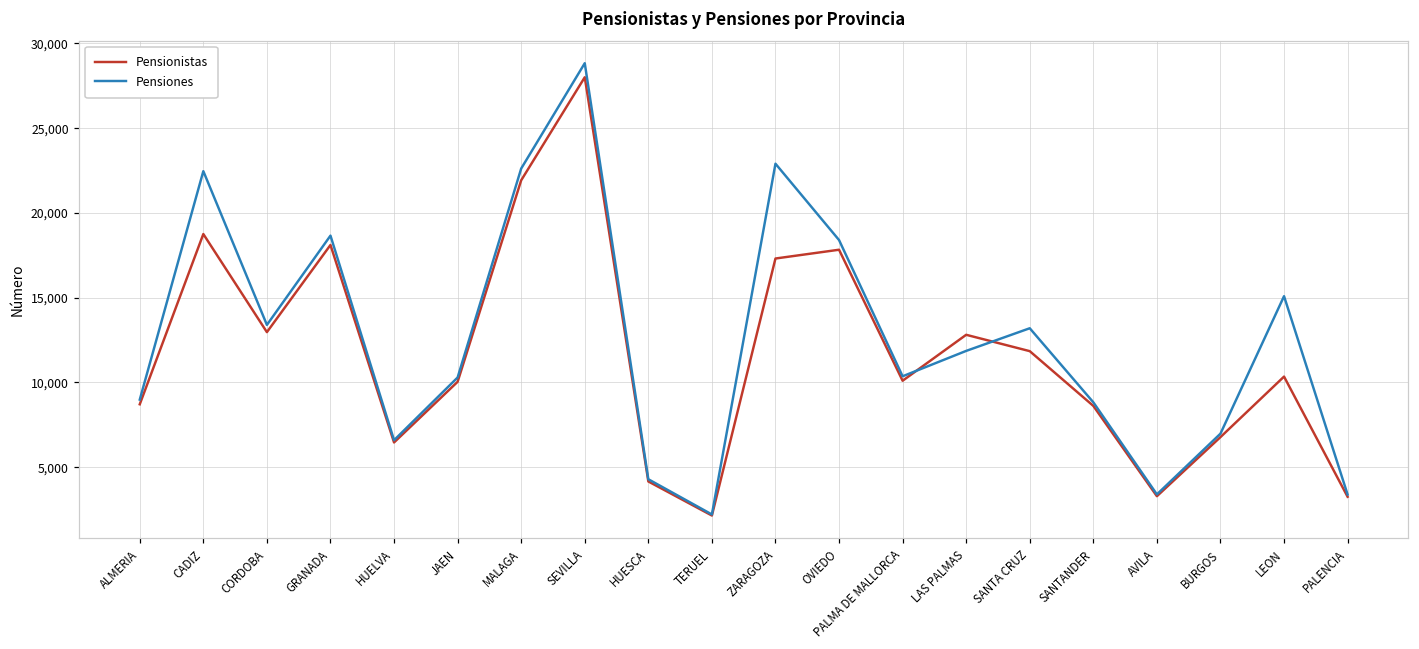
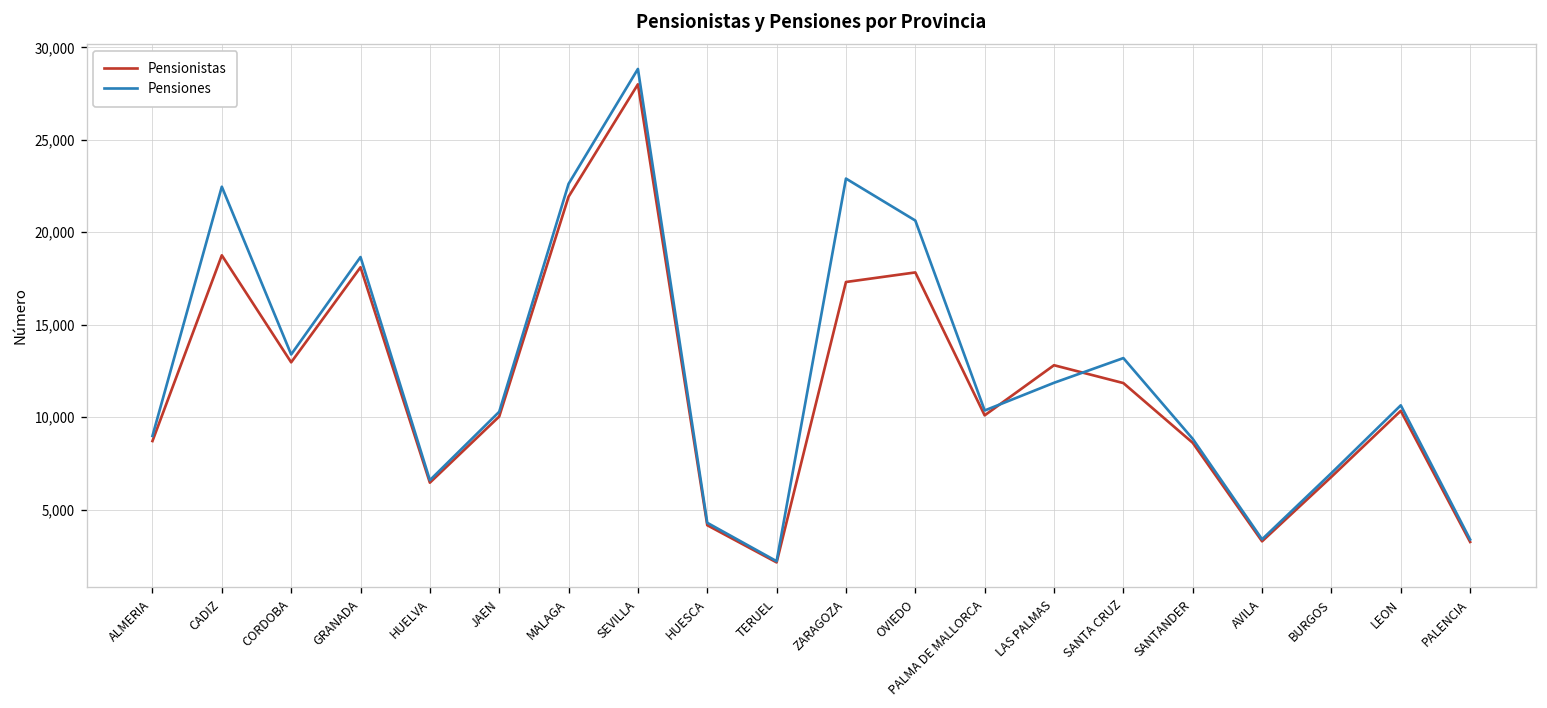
Pensiones, OVIEDO: 18,400 -> 20,600
Pensiones, LEON: 15,100 -> 10,600
